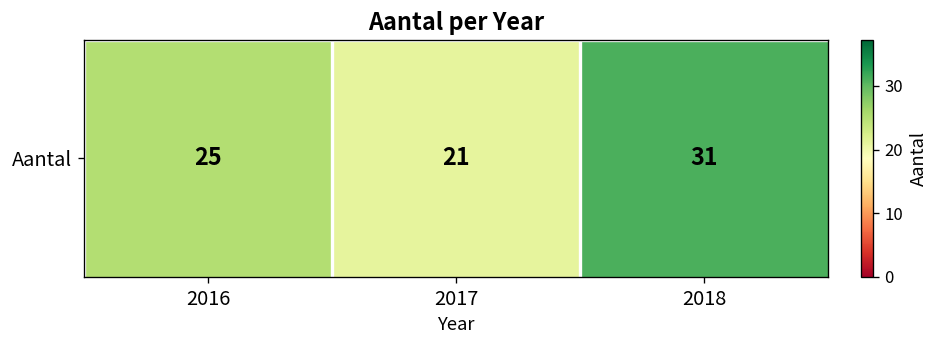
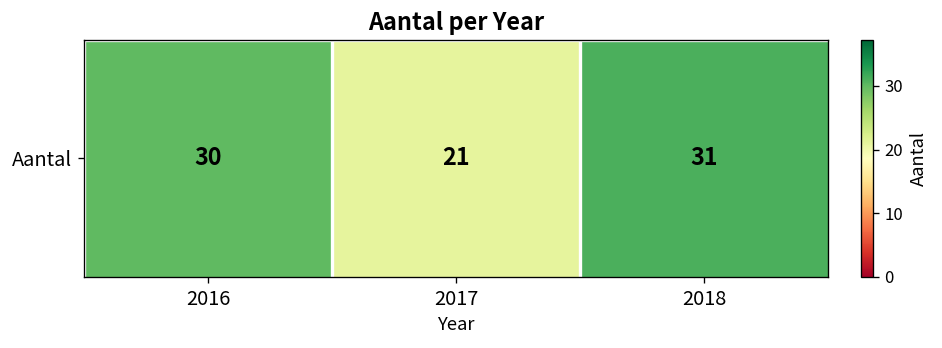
Aantal, 2016: 25 -> 30
